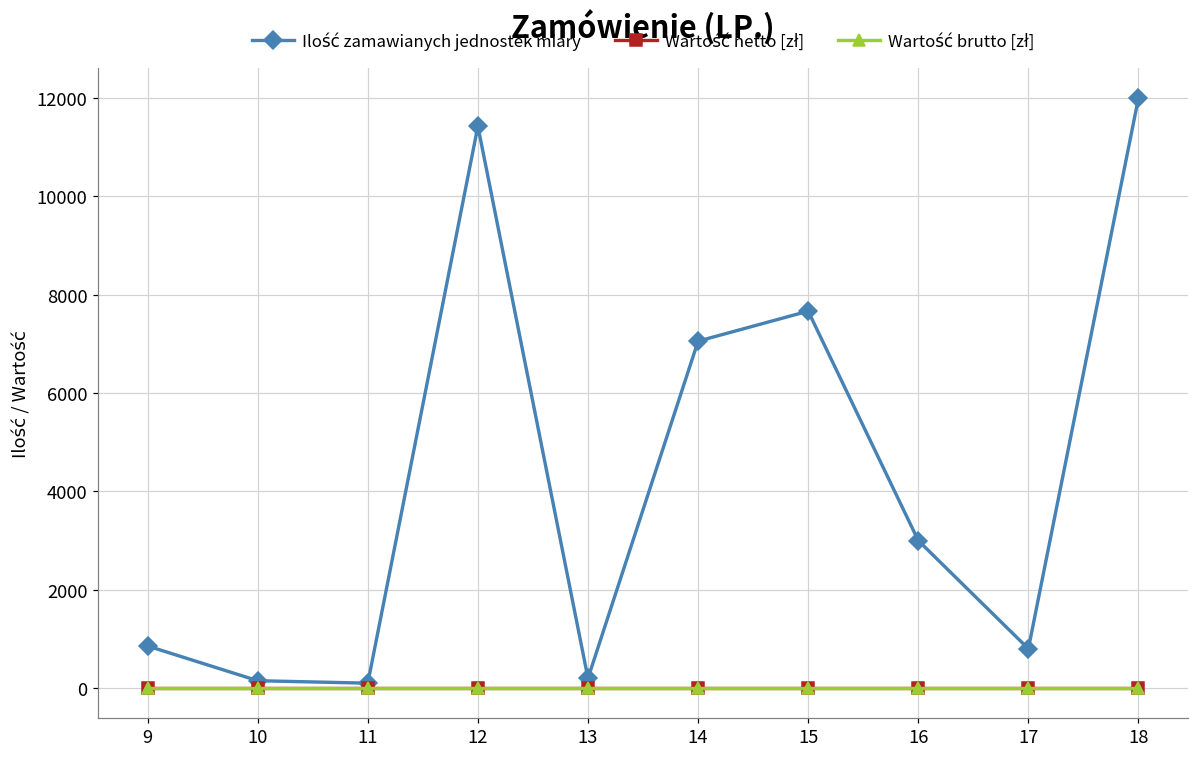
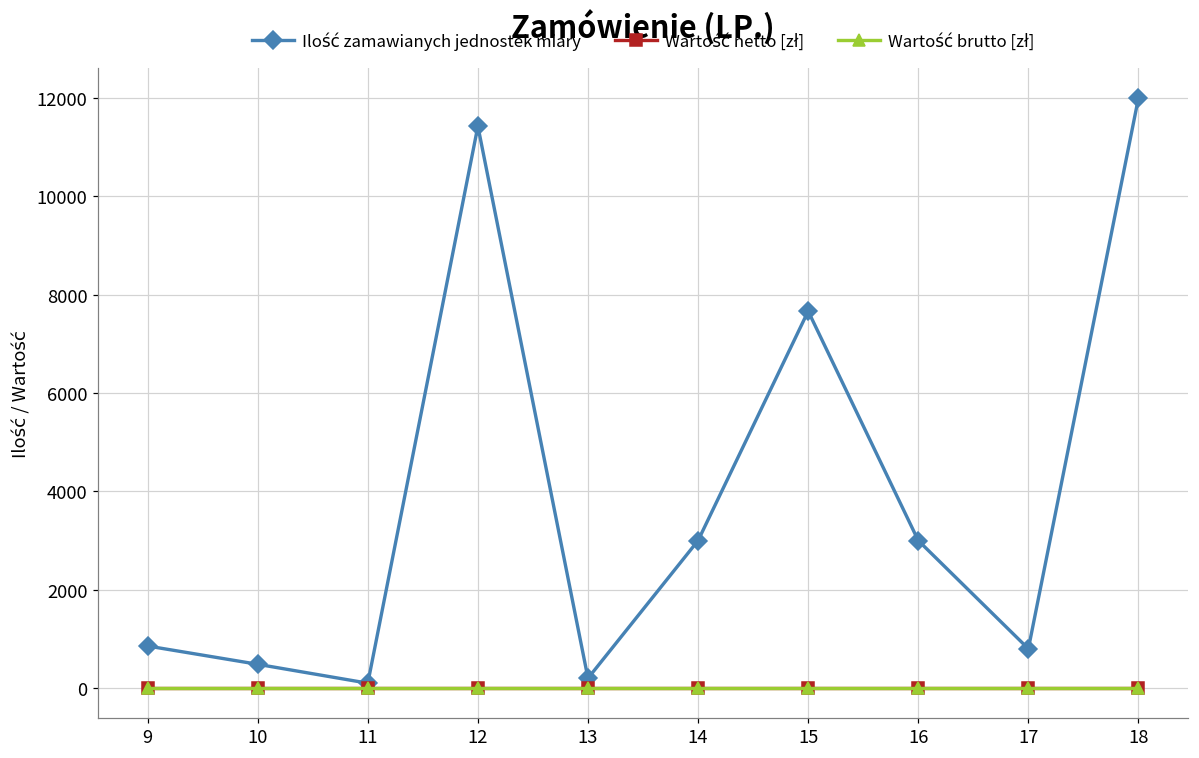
Ilość zamawianych jednostek miary, 10: 200 -> 500
Ilość zamawianych jednostek miary, 14: 7100 -> 3000
